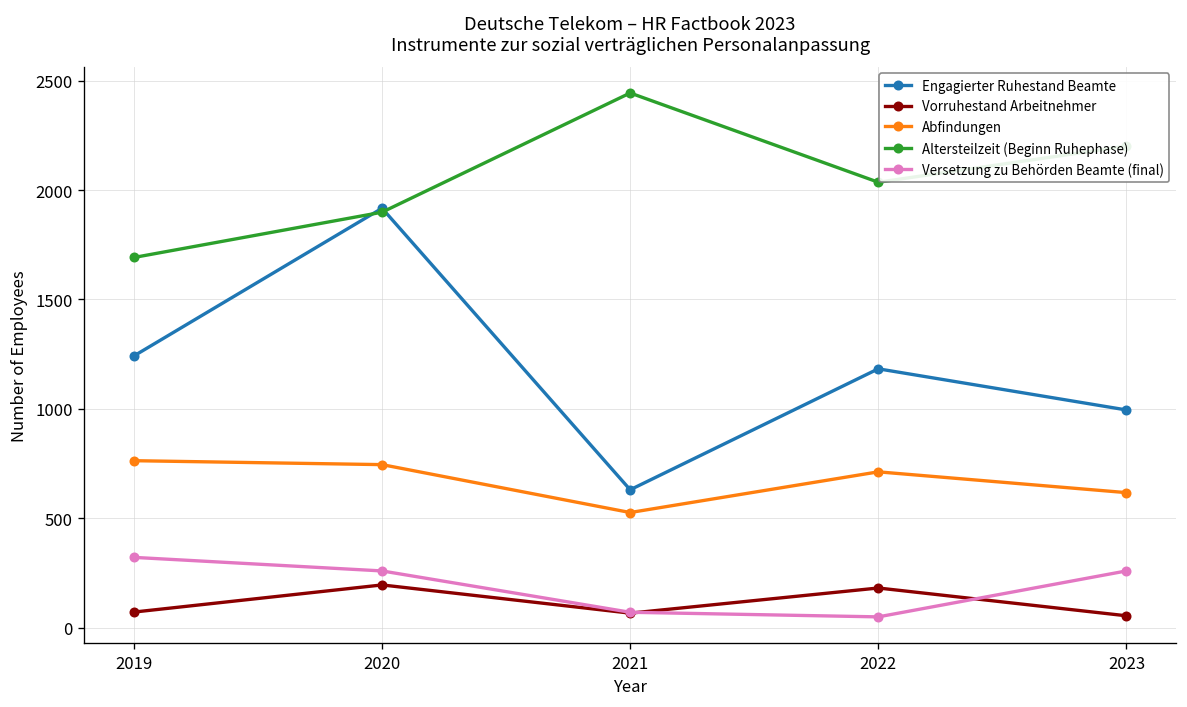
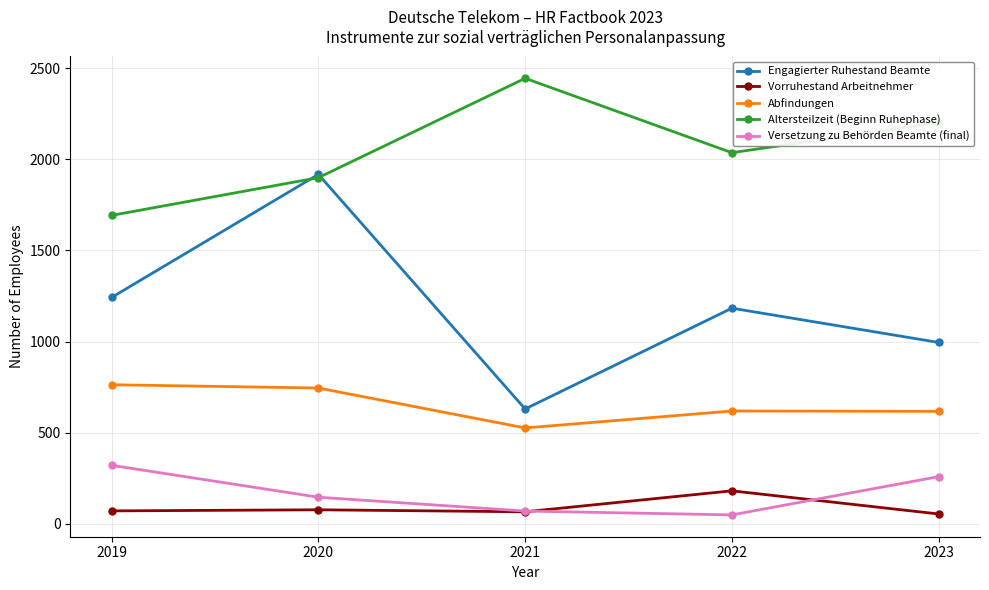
Vorruhestand Arbeitnehmer, 2020: 200 -> 80
Versetzung zu Behörden Beamte (final), 2020: 260 -> 150
Abfindungen, 2022: 710 -> 620
